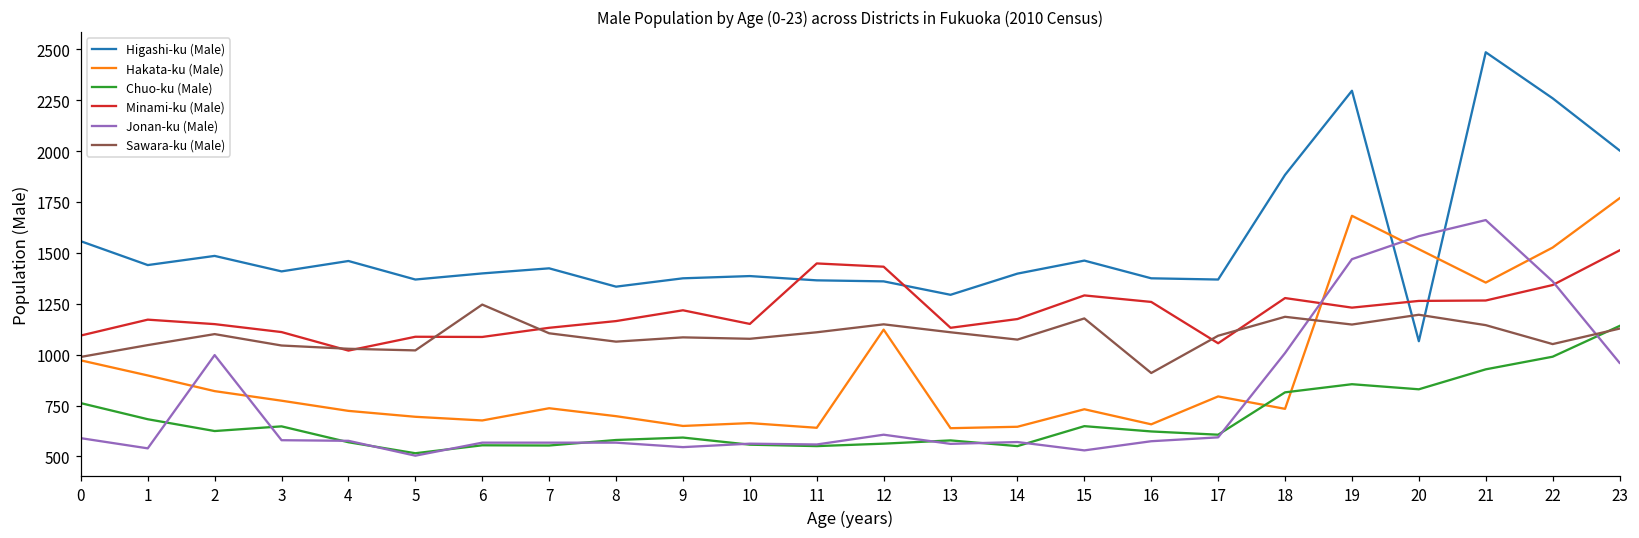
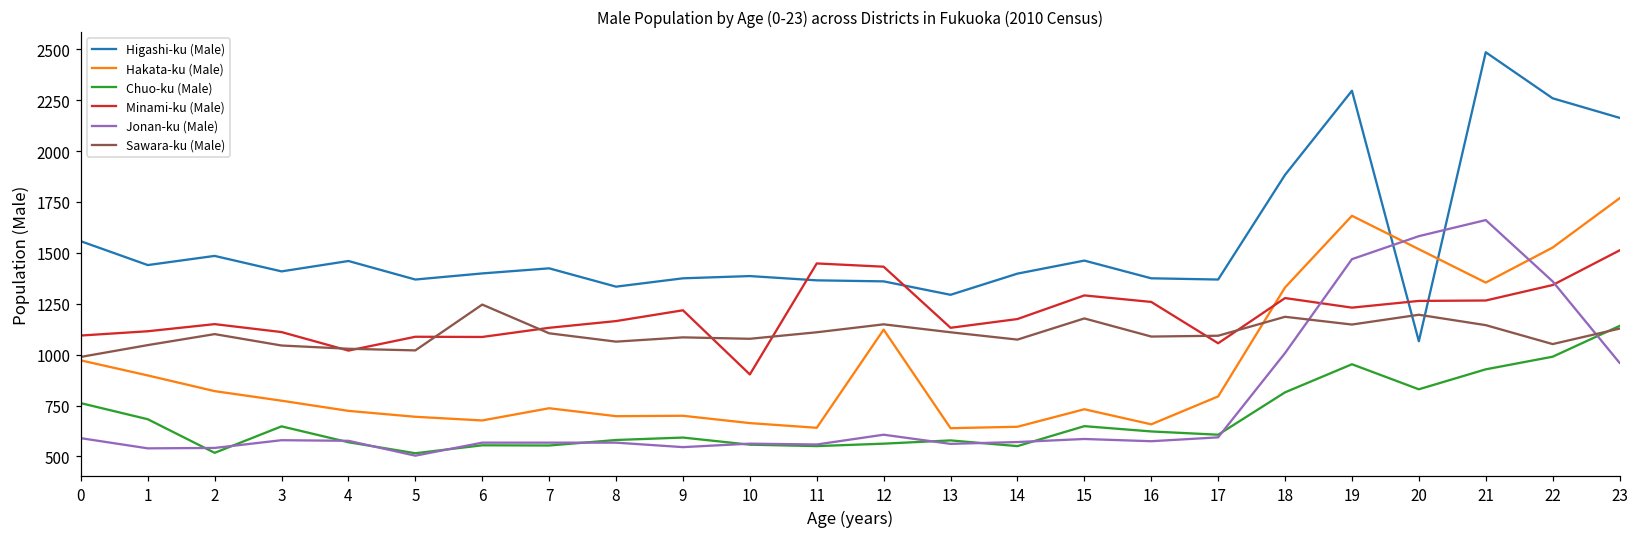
Minami-ku (Male), 1: 1170 -> 1120
Chuo-ku (Male), 2: 630 -> 520
Jonan-ku (Male), 2: 1000 -> 540
Hakata-ku (Male), 9: 650 -> 700
Minami-ku (Male), 10: 1150 -> 900
Jonan-ku (Male), 15: 530 -> 590
Sawara-ku (Male), 16: 910 -> 1090
Hakata-ku (Male), 18: 730 -> 1330
Chuo-ku (Male), 19: 860 -> 950
Higashi-ku (Male), 23: 2000 -> 2160
